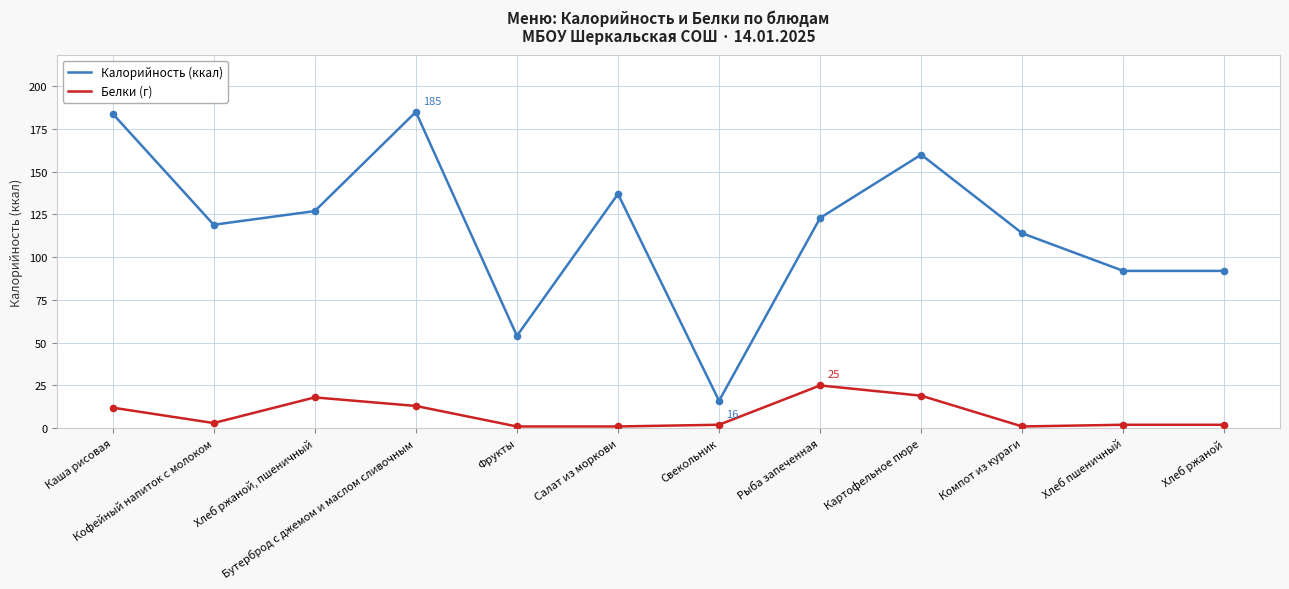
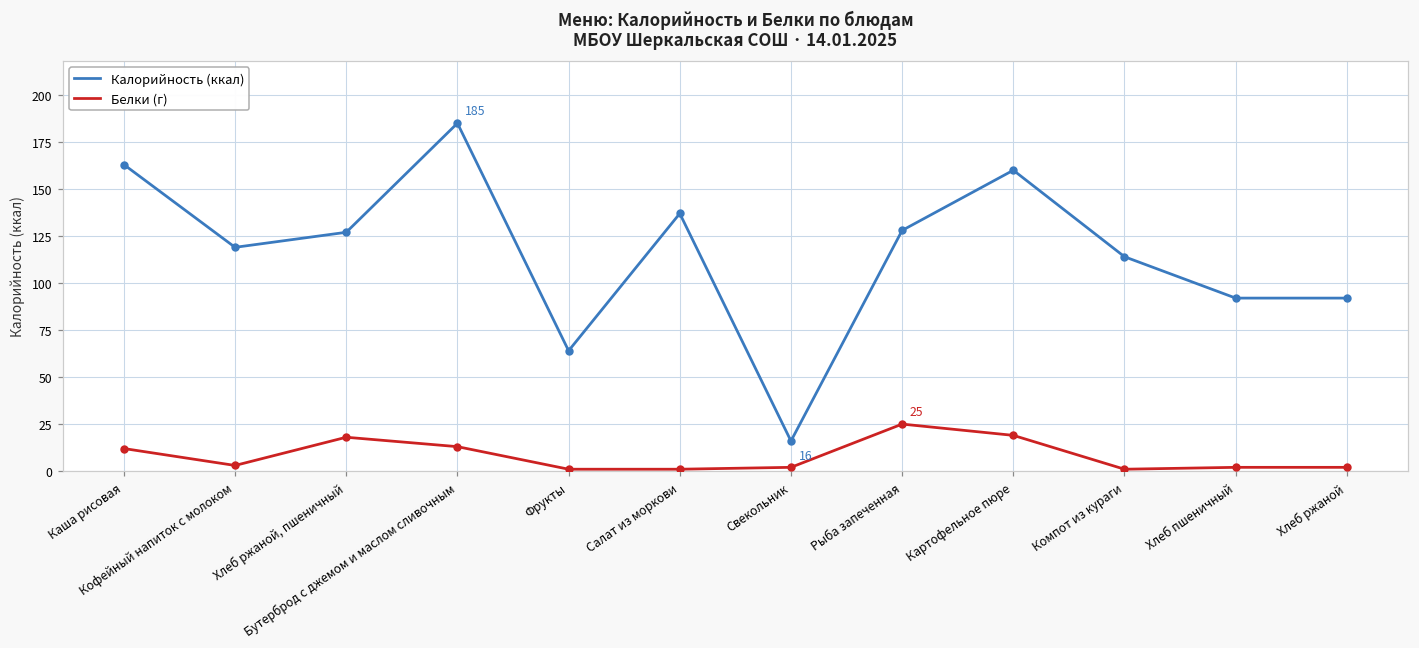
Калорийность (ккал), Каша рисовая: 184 -> 163
Калорийность (ккал), Фрукты: 54 -> 64
Калорийность (ккал), Рыба запеченная: 123 -> 128
